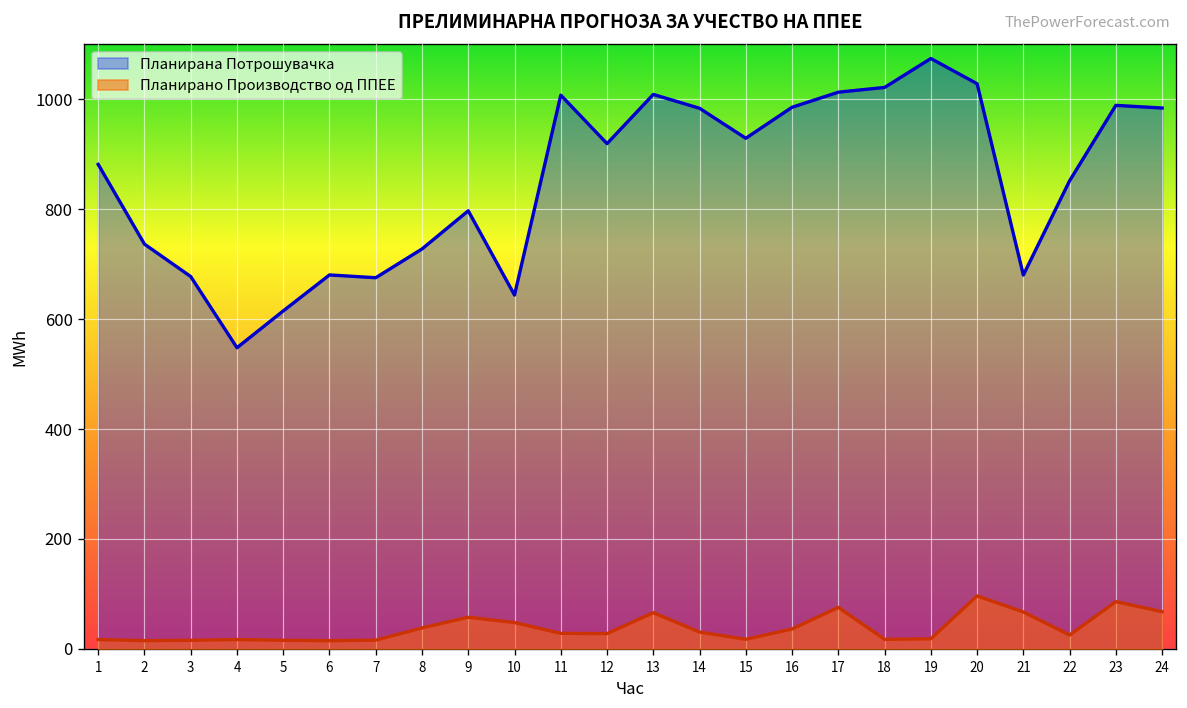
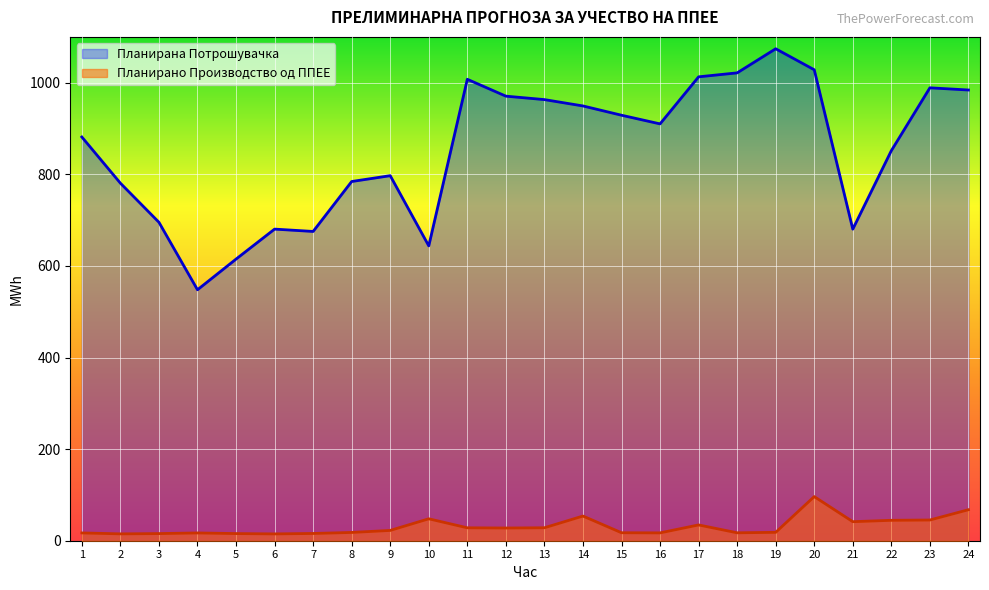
Планирана Потрошувачка, 2: 740 -> 780
Планирана Потрошувачка, 3: 680 -> 700
Планирана Потрошувачка, 8: 730 -> 780
Планирано Производство од ППЕЕ, 8: 40 -> 20
Планирано Производство од ППЕЕ, 9: 60 -> 20
Планирана Потрошувачка, 12: 920 -> 970
Планирана Потрошувачка, 13: 1010 -> 960
Планирано Производство од ППЕЕ, 13: 70 -> 30
Планирана Потрошувачка, 14: 980 -> 950
Планирано Производство од ППЕЕ, 14: 30 -> 50
Планирана Потрошувачка, 16: 990 -> 910
Планирано Производство од ППЕЕ, 16: 40 -> 20
Планирано Производство од ППЕЕ, 17: 80 -> 30
Планирано Производство од ППЕЕ, 21: 70 -> 40
Планирано Производство од ППЕЕ, 22: 30 -> 40
Планирано Производство од ППЕЕ, 23: 90 -> 50
